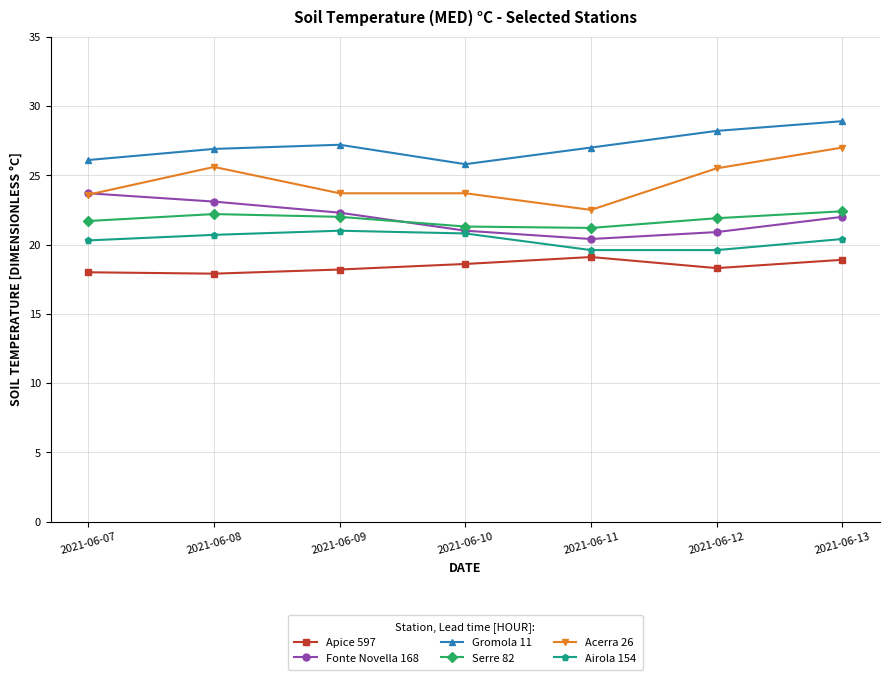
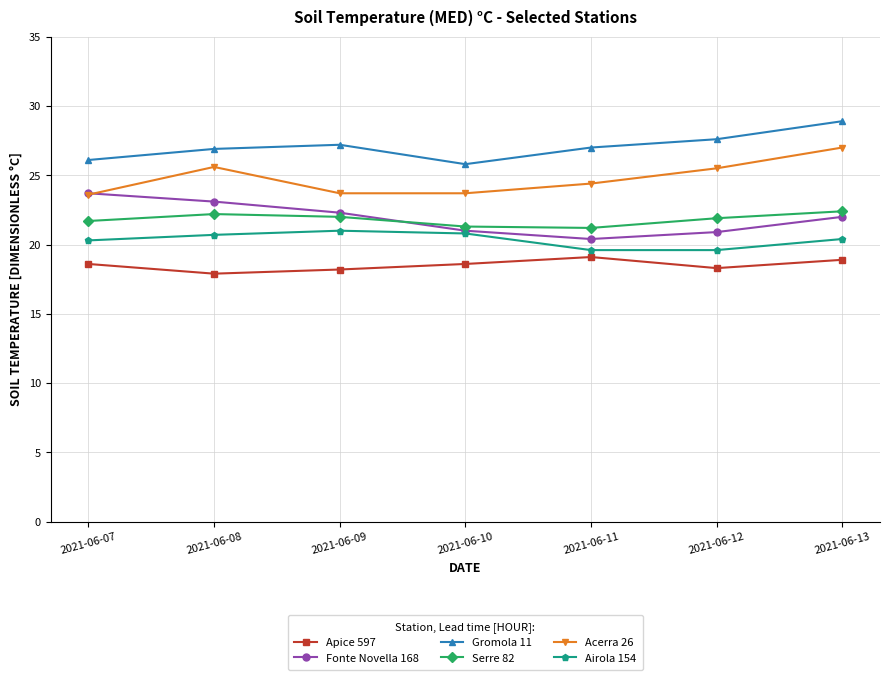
Apice 597, 2021-06-07: 18.0 -> 18.6
Acerra 26, 2021-06-11: 22.5 -> 24.4
Gromola 11, 2021-06-12: 28.2 -> 27.6
